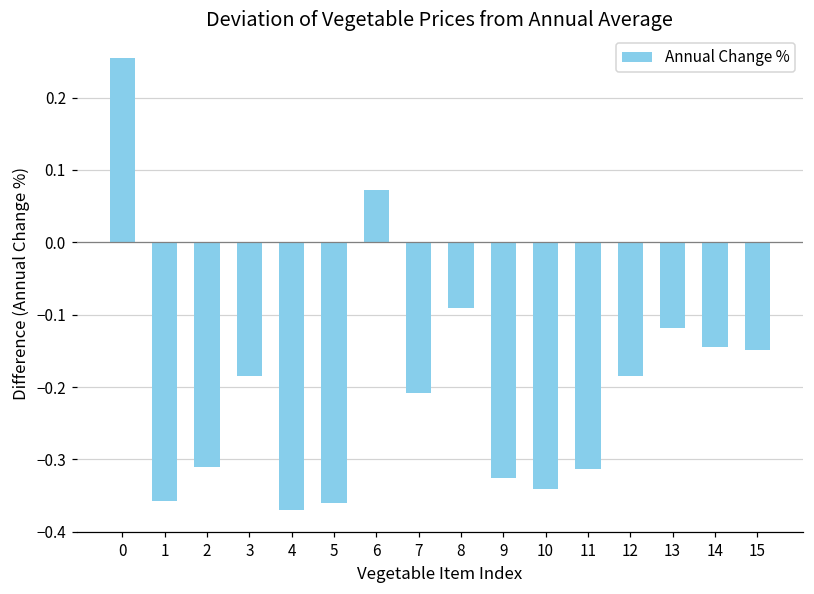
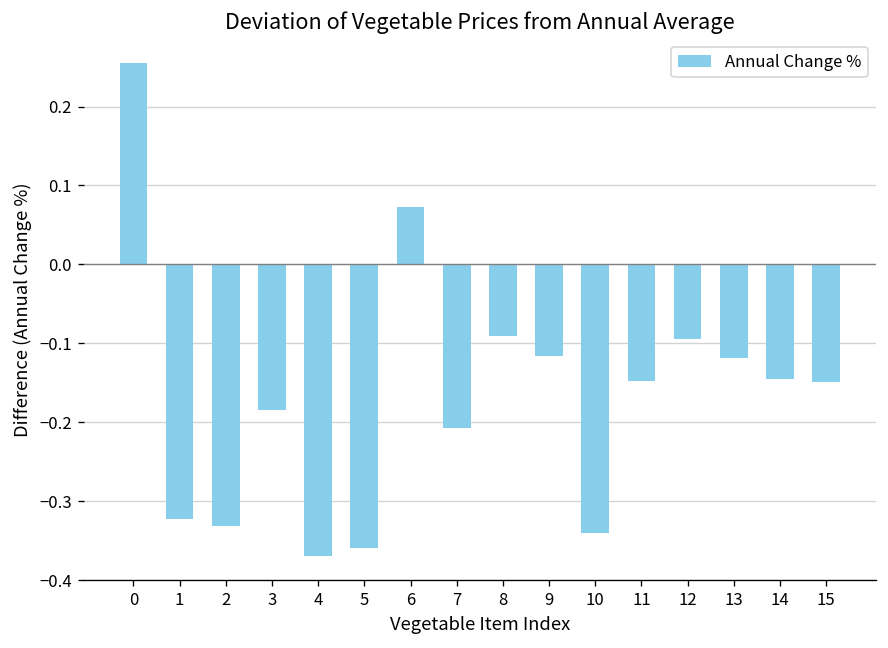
1: -0.36 -> -0.32
2: -0.31 -> -0.33
9: -0.33 -> -0.12
11: -0.31 -> -0.15
12: -0.18 -> -0.09
